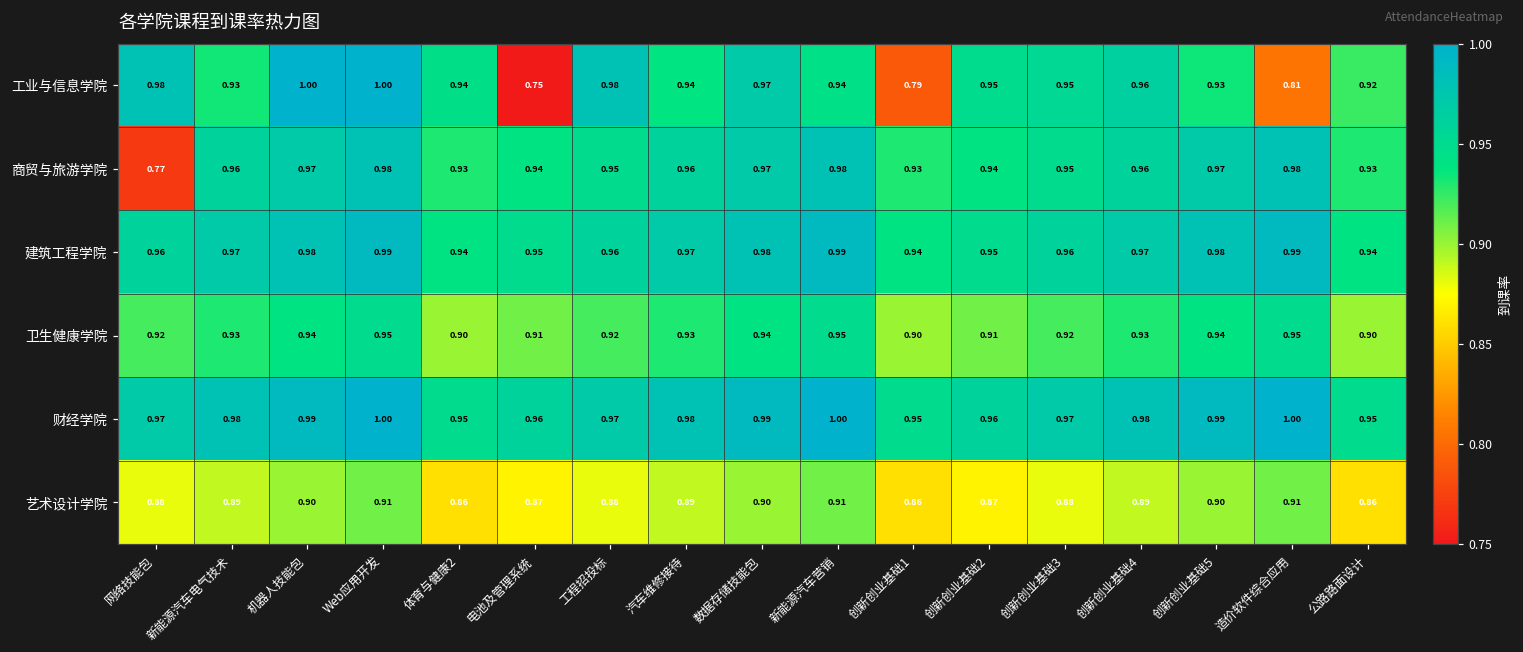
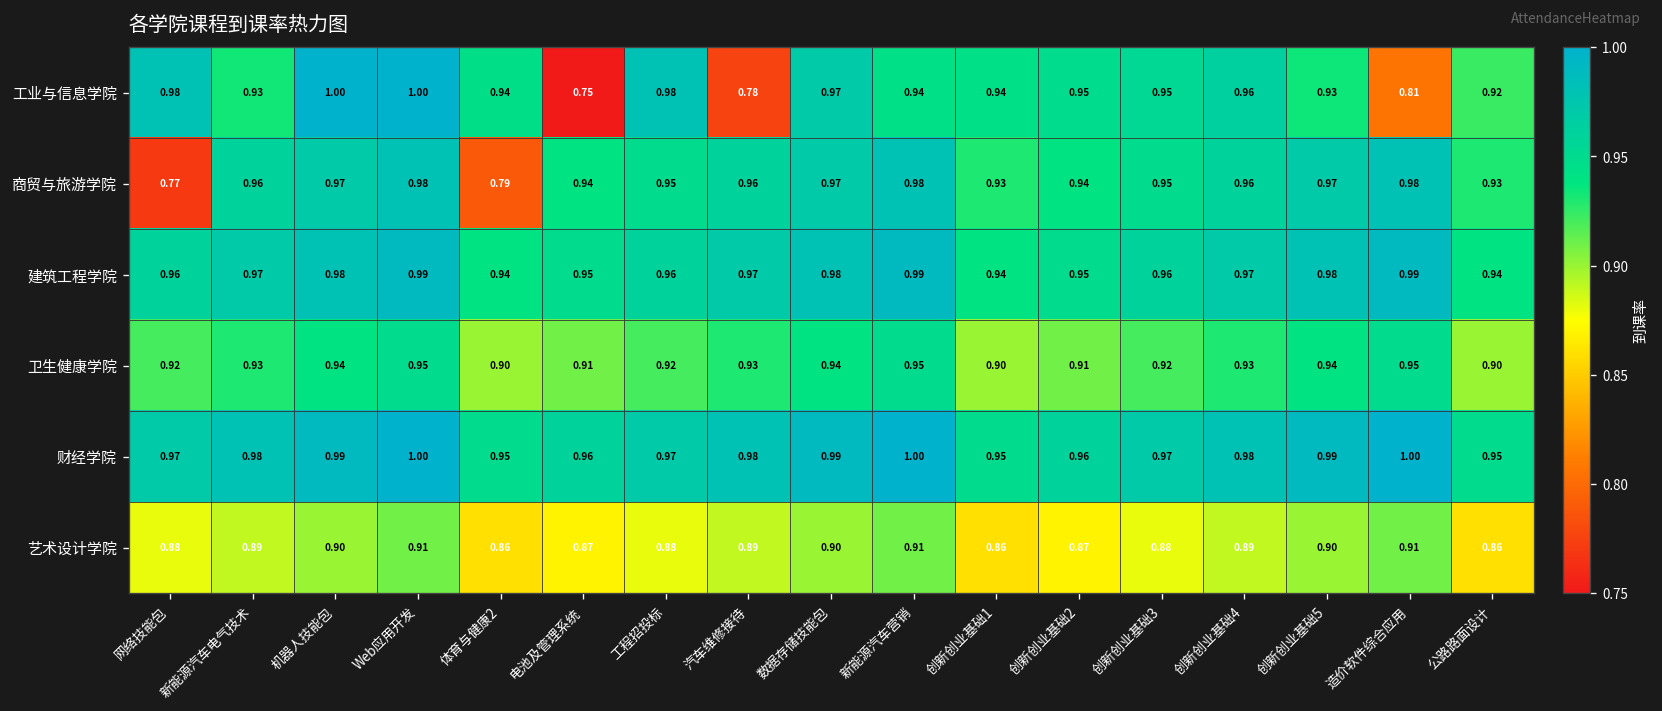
工业与信息学院, 汽车维修接待: 0.94 -> 0.78
工业与信息学院, 创新创业基础1: 0.79 -> 0.94
商贸与旅游学院, 体育与健康2: 0.93 -> 0.79
